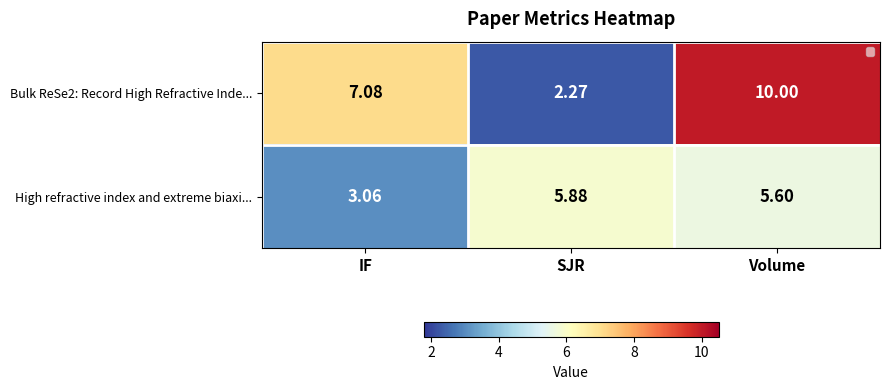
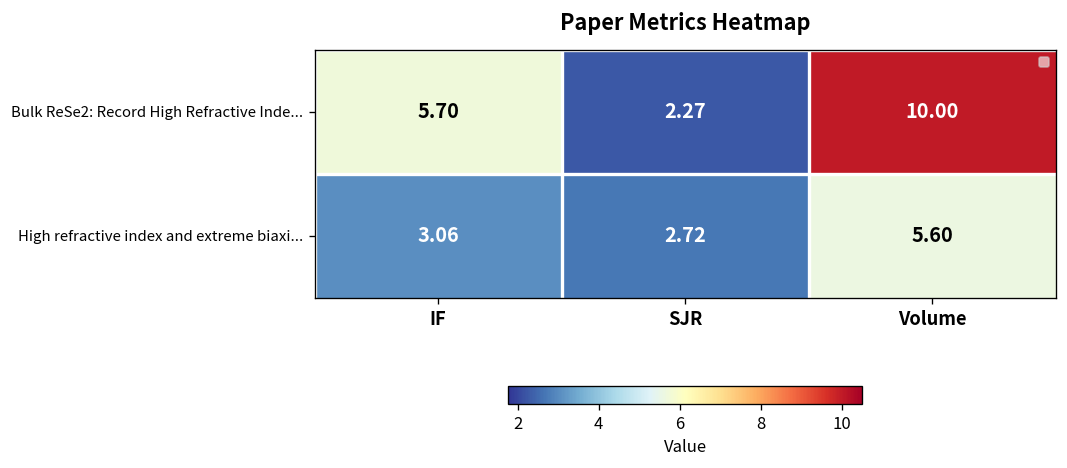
Bulk ReSe2: Record High Refractive Inde..., IF: 7.08 -> 5.70
High refractive index and extreme biaxi..., SJR: 5.88 -> 2.72
